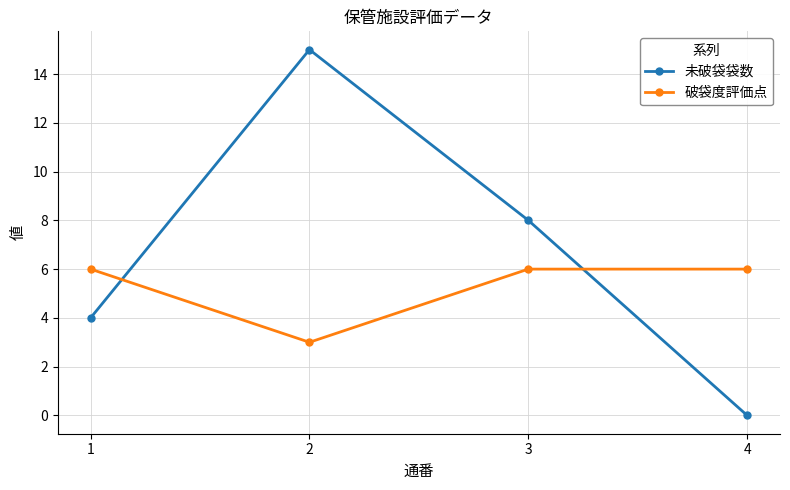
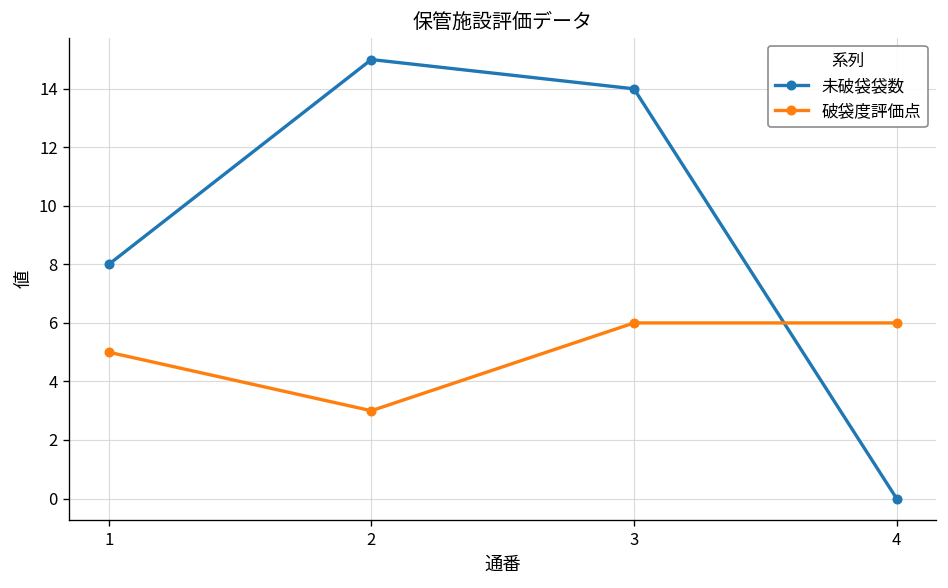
未破袋袋数, 1: 4 -> 8
破袋度評価点, 1: 6 -> 5
未破袋袋数, 3: 8 -> 14
